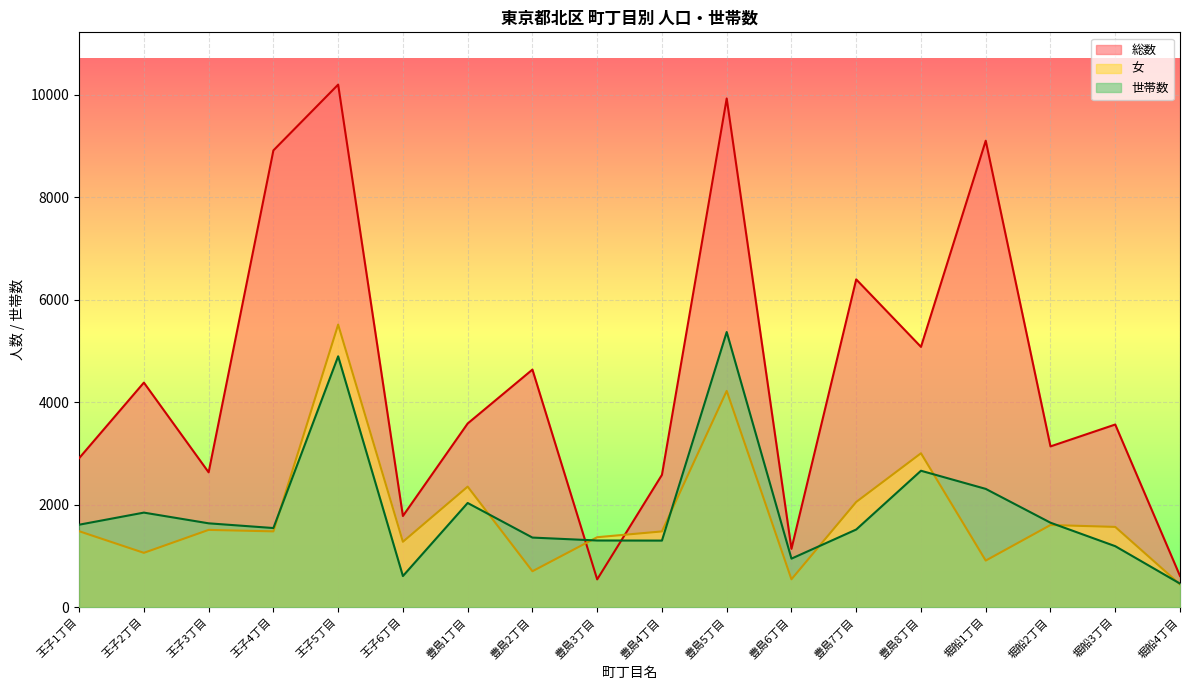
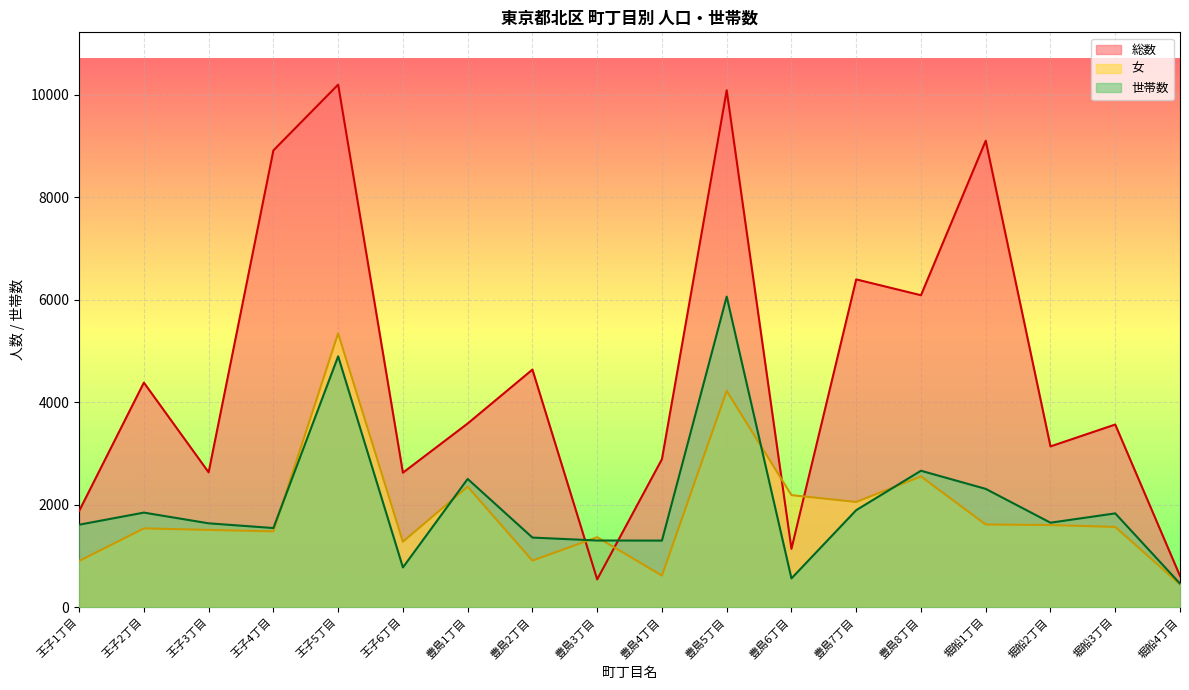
総数, 王子1丁目: 2900 -> 1900
女, 王子1丁目: 1500 -> 900
女, 王子2丁目: 1100 -> 1500
女, 王子5丁目: 5500 -> 5300
総数, 王子6丁目: 1800 -> 2600
世帯数, 王子6丁目: 600 -> 800
世帯数, 豊島1丁目: 2000 -> 2500
女, 豊島2丁目: 700 -> 900
総数, 豊島4丁目: 2600 -> 2900
女, 豊島4丁目: 1500 -> 600
総数, 豊島5丁目: 9900 -> 10100
世帯数, 豊島5丁目: 5400 -> 6100
女, 豊島6丁目: 500 -> 2200
世帯数, 豊島6丁目: 900 -> 600
世帯数, 豊島7丁目: 1500 -> 1900
総数, 豊島8丁目: 5100 -> 6100
女, 豊島8丁目: 3000 -> 2600
女, 堀船1丁目: 900 -> 1600
世帯数, 堀船3丁目: 1200 -> 1800
